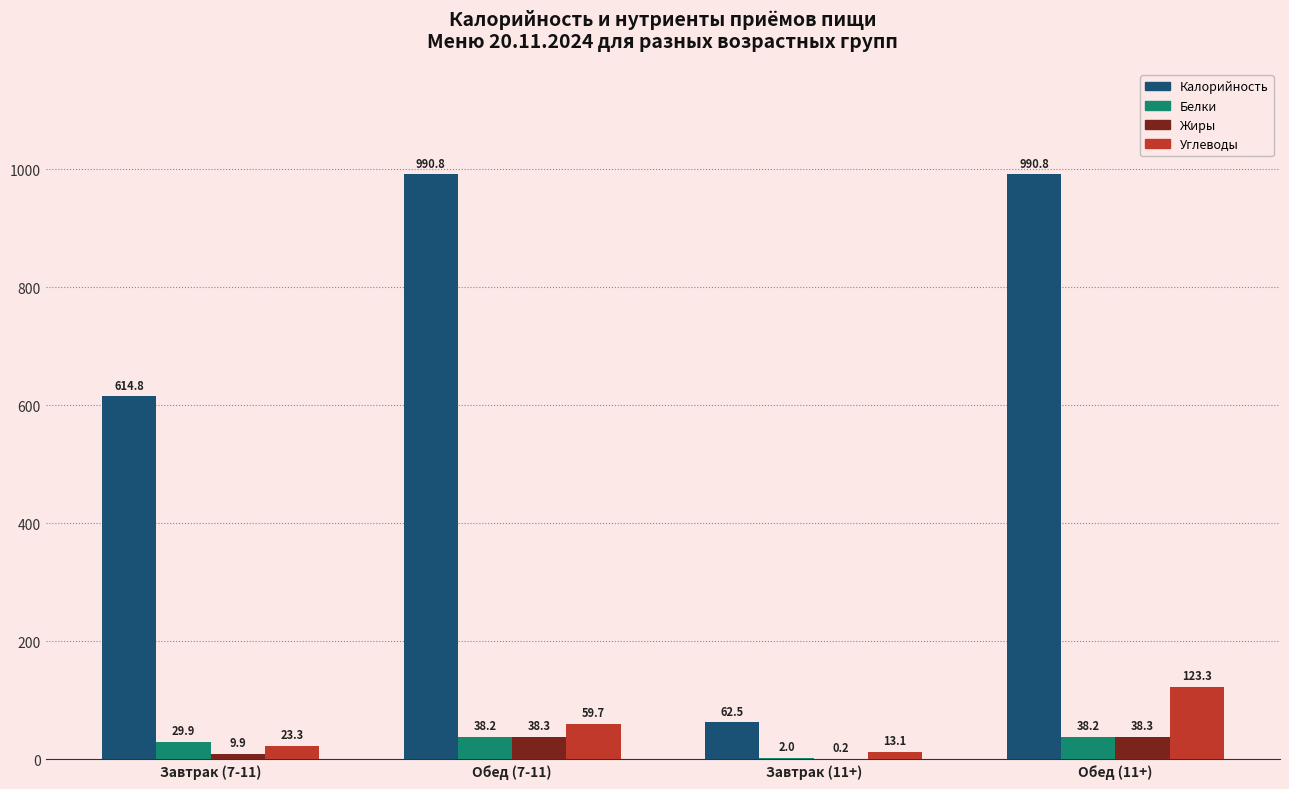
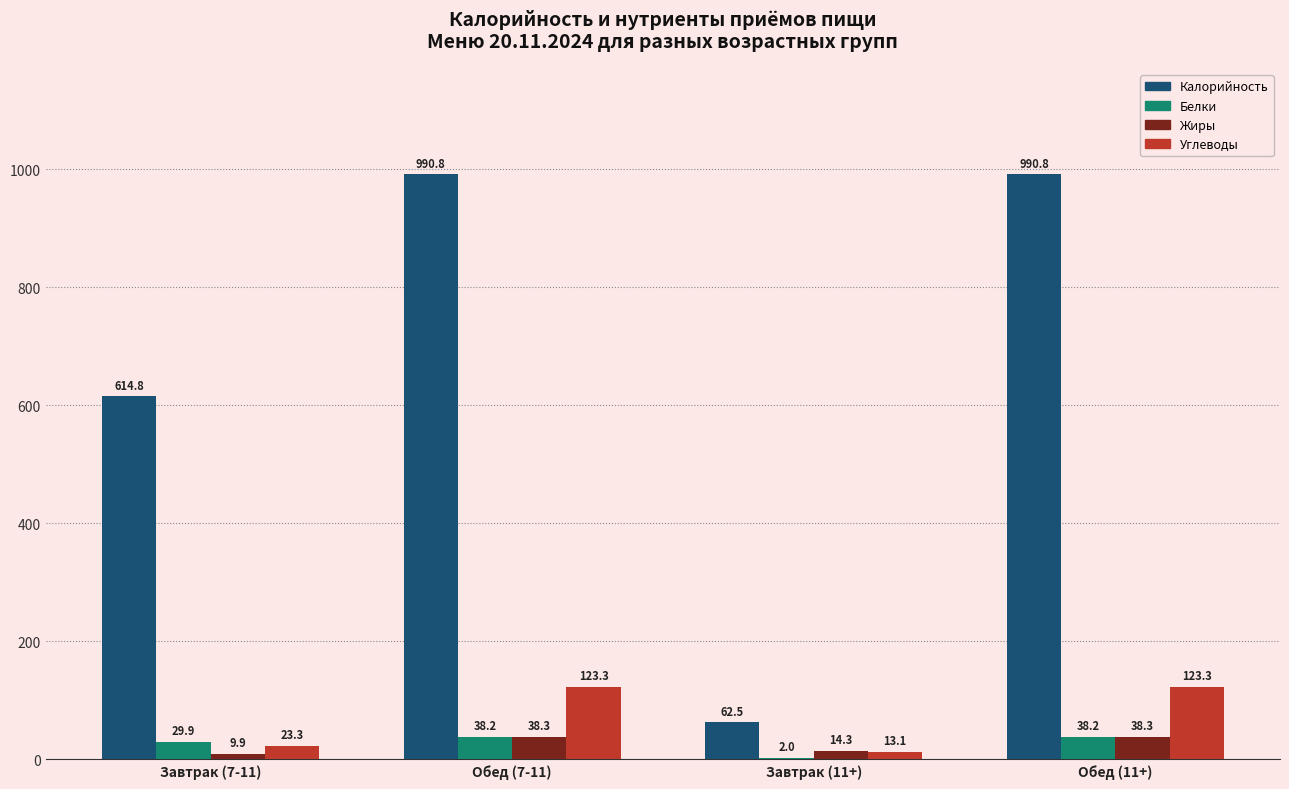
Углеводы, Обед (7-11): 59.7 -> 123.3
Жиры, Завтрак (11+): 0.2 -> 14.3
